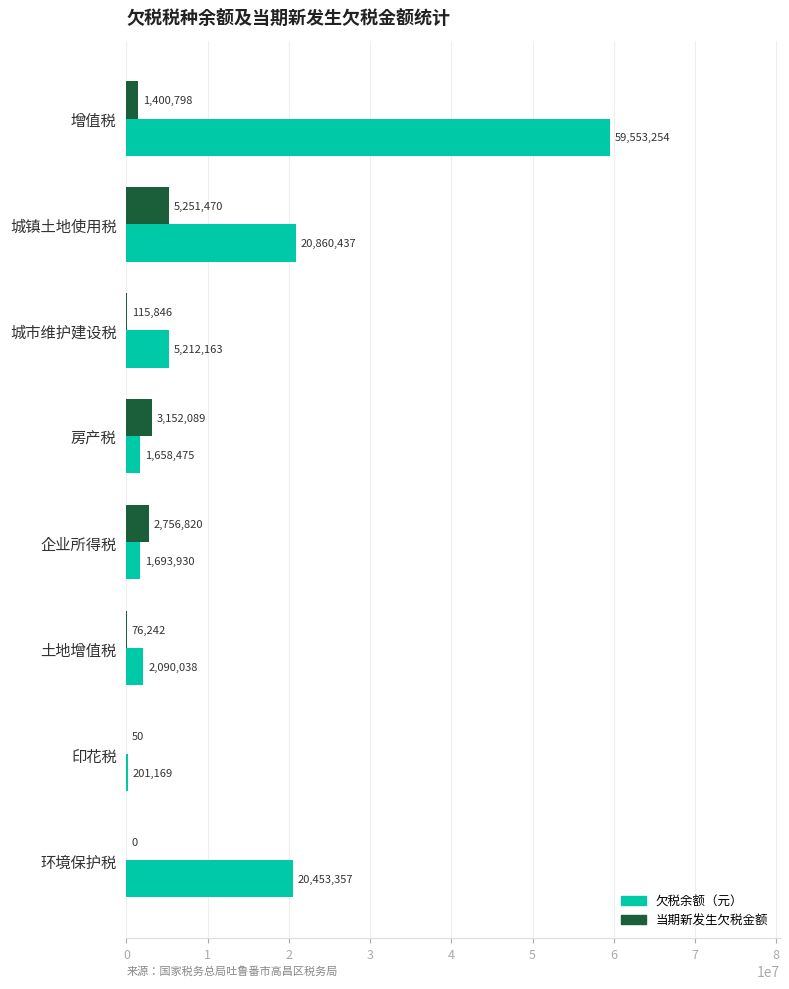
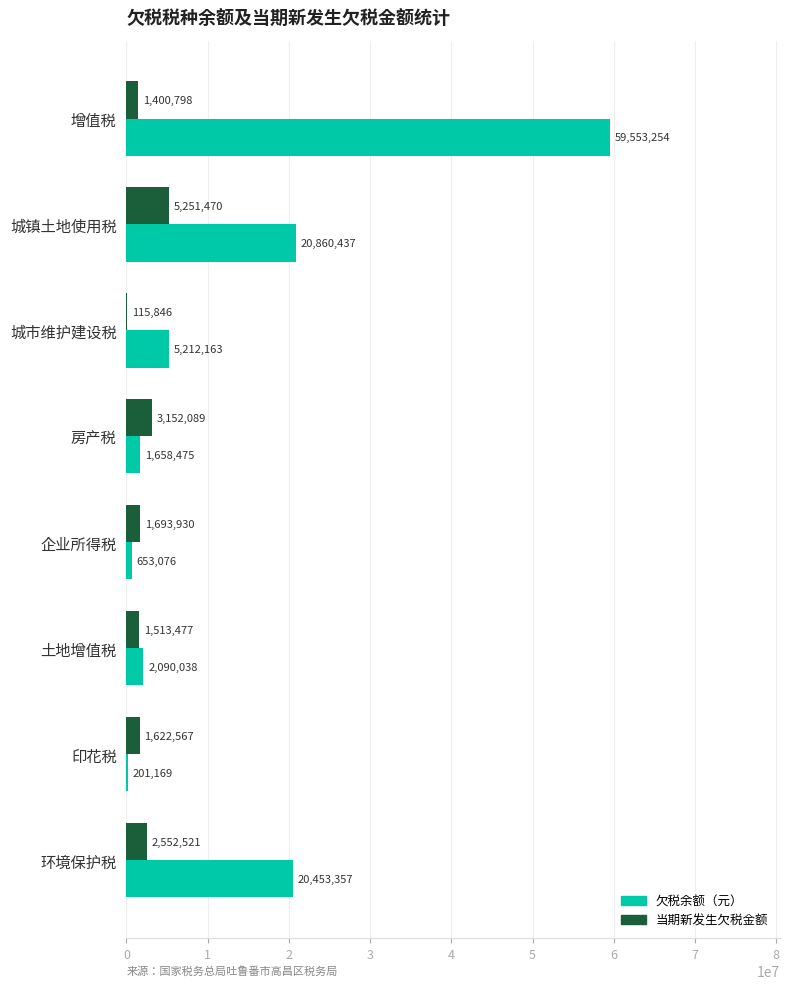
当期新发生欠税金额, 企业所得税: 2,756,820 -> 1,693,930
欠税余额（元）, 企业所得税: 1,693,930 -> 653,076
当期新发生欠税金额, 土地增值税: 76,242 -> 1,513,477
当期新发生欠税金额, 印花税: 50 -> 1,622,567
当期新发生欠税金额, 环境保护税: 0 -> 2,552,521
